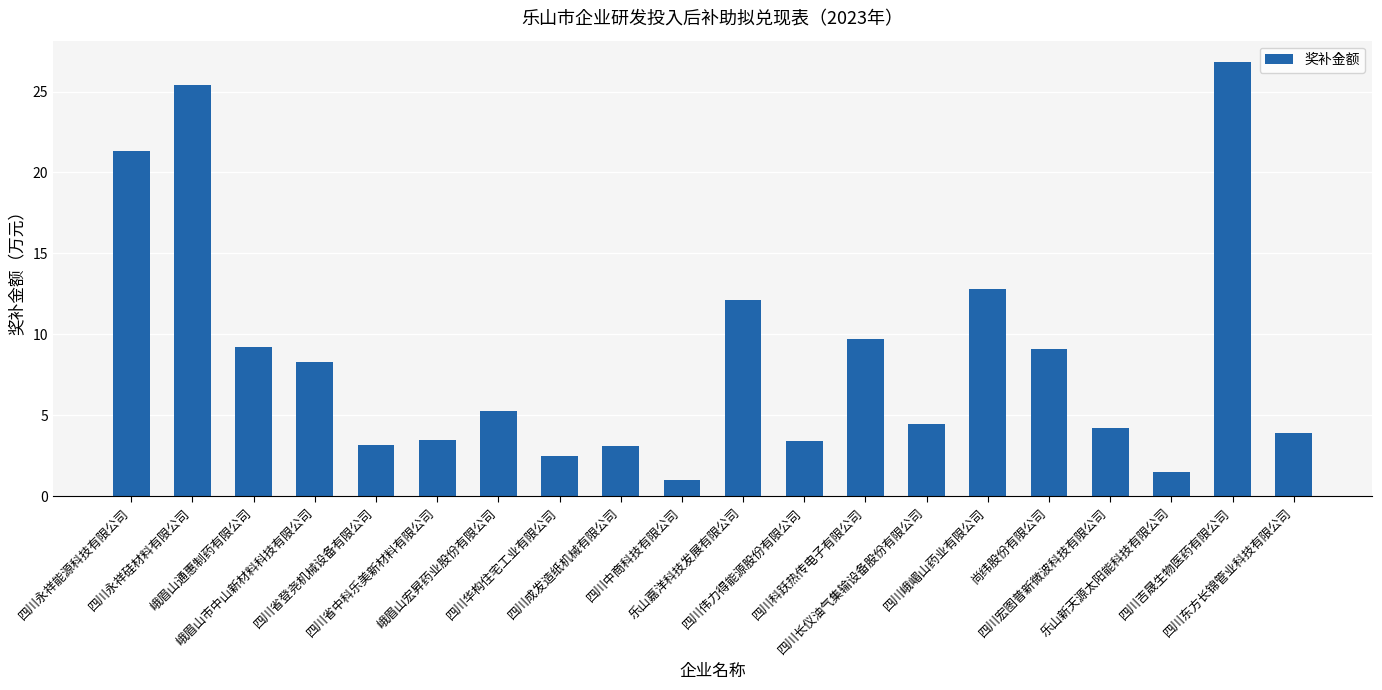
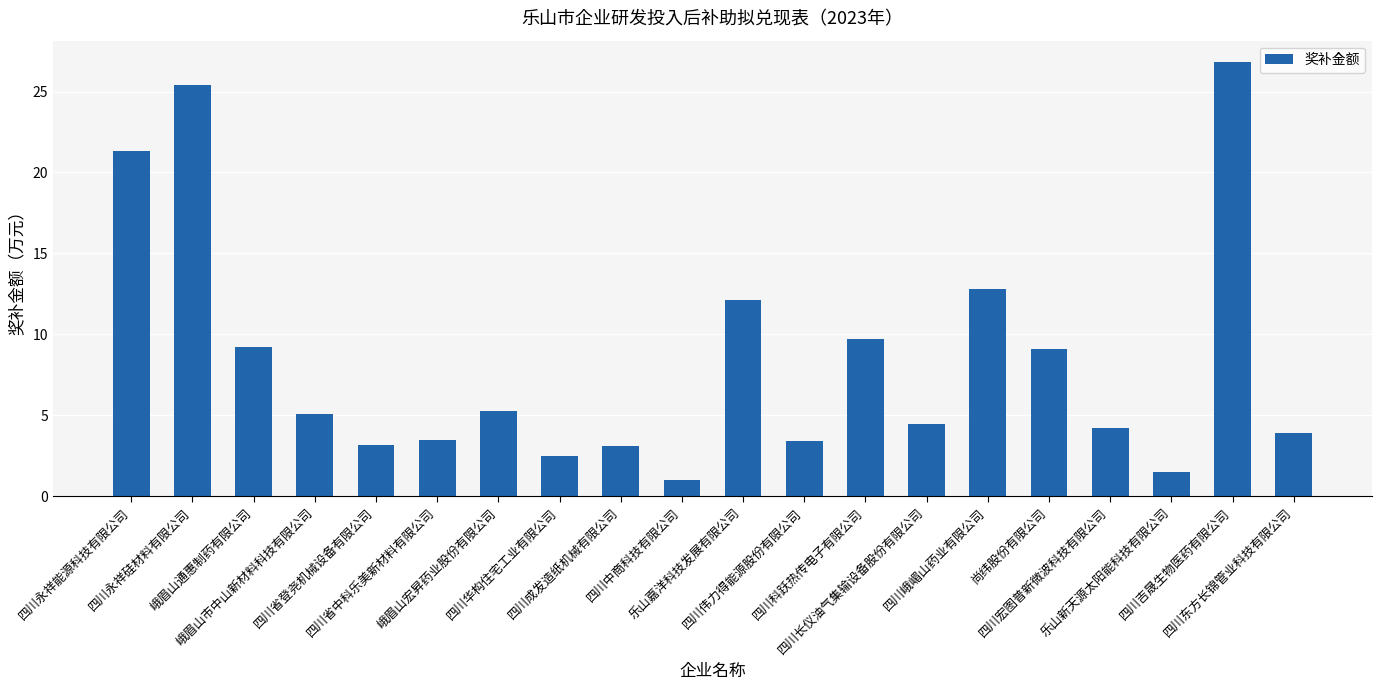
峨眉山市中山新材料科技有限公司: 8.3 -> 5.1
